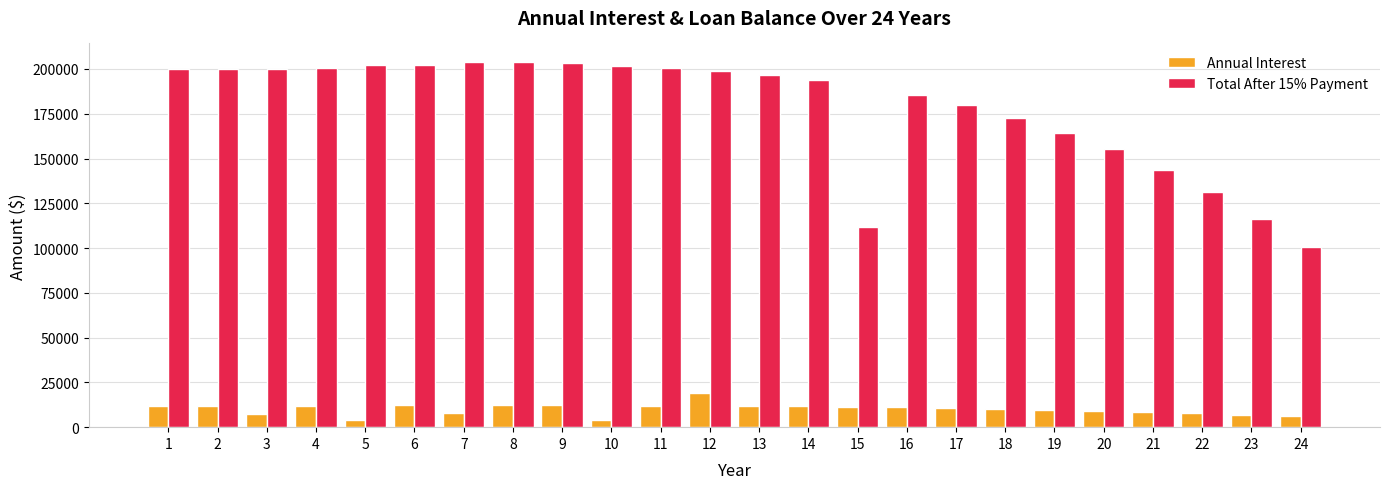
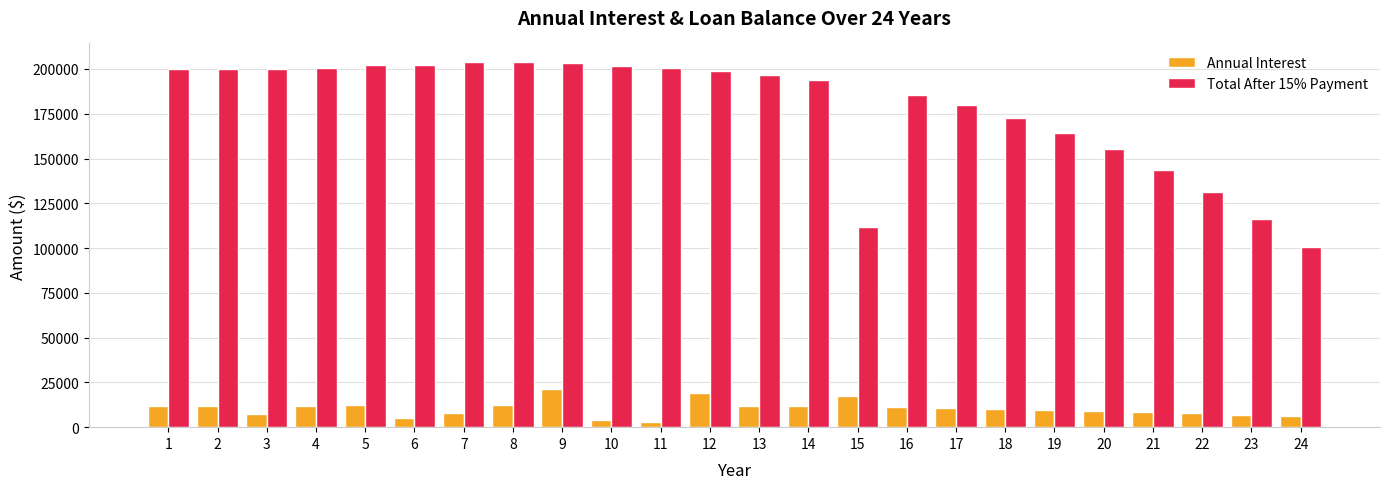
Annual Interest, 5: 4000 -> 12000
Annual Interest, 6: 12000 -> 5000
Annual Interest, 9: 12000 -> 21000
Annual Interest, 11: 12000 -> 3000
Annual Interest, 15: 11000 -> 18000
